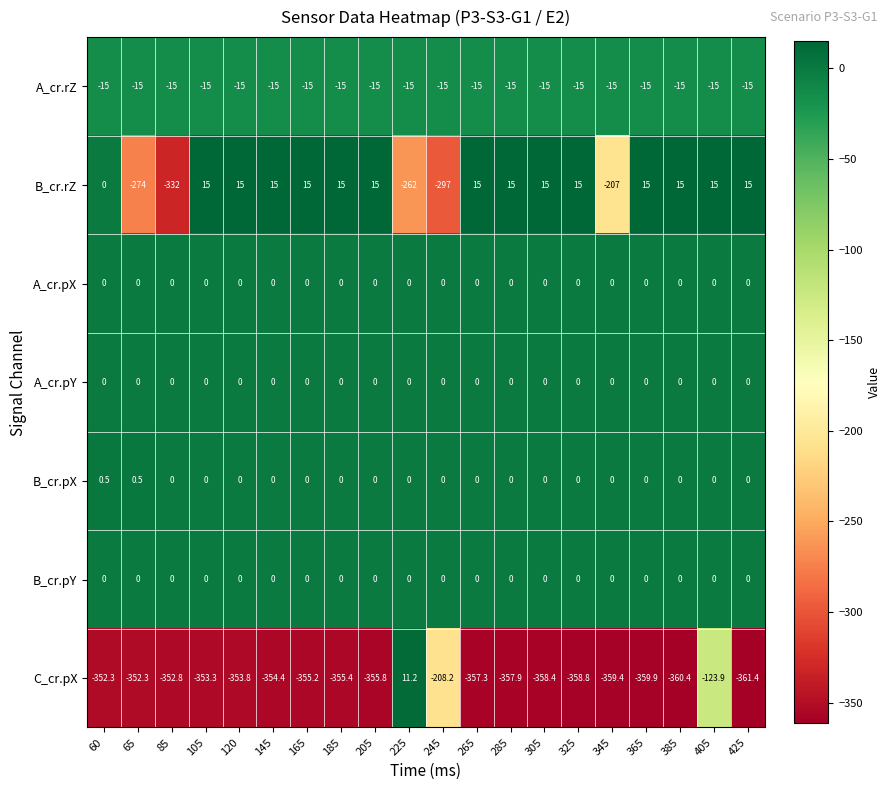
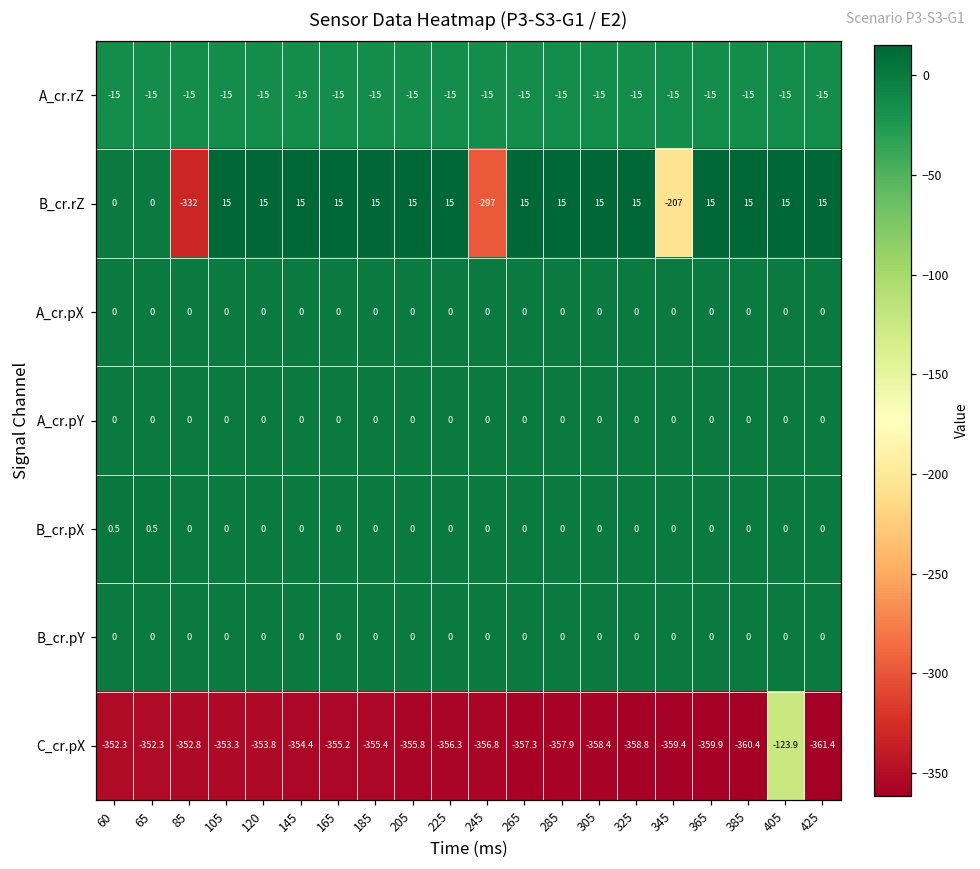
B_cr.rZ, 65: -274 -> 0
B_cr.rZ, 225: -262 -> 15
C_cr.pX, 225: 11.2 -> -356.3
C_cr.pX, 245: -208.2 -> -356.8
